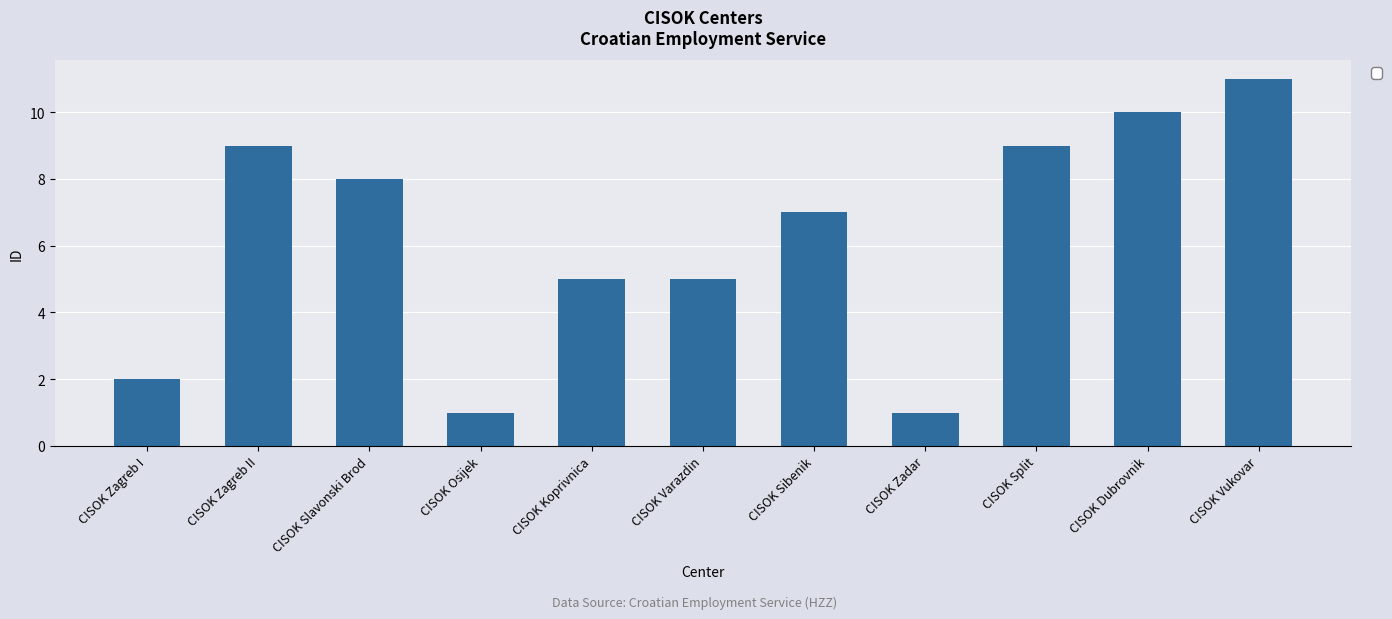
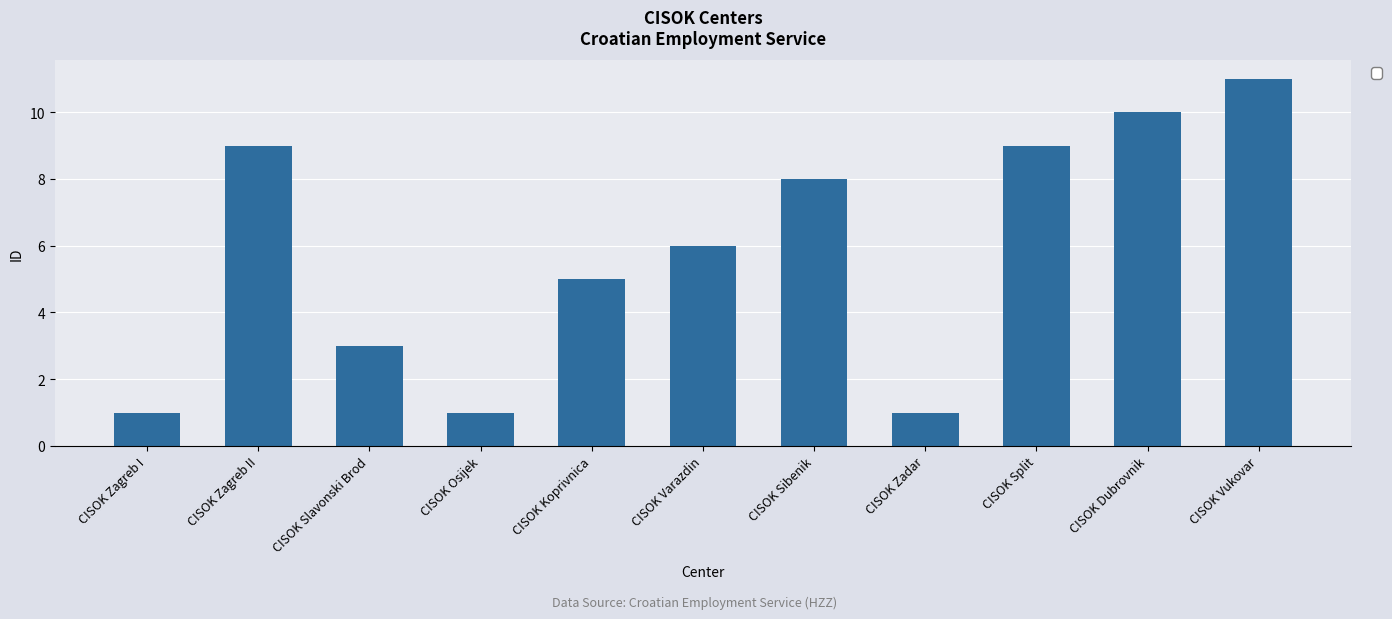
CISOK Zagreb I: 2 -> 1
CISOK Slavonski Brod: 8 -> 3
CISOK Varazdin: 5 -> 6
CISOK Sibenik: 7 -> 8
